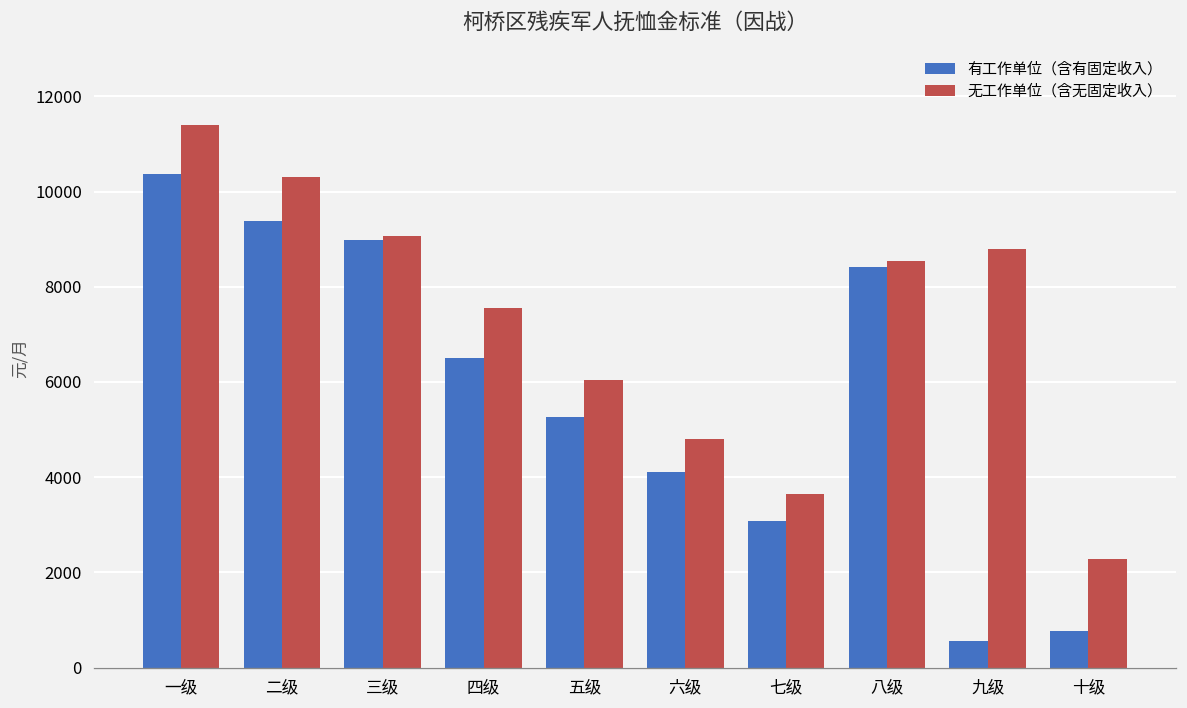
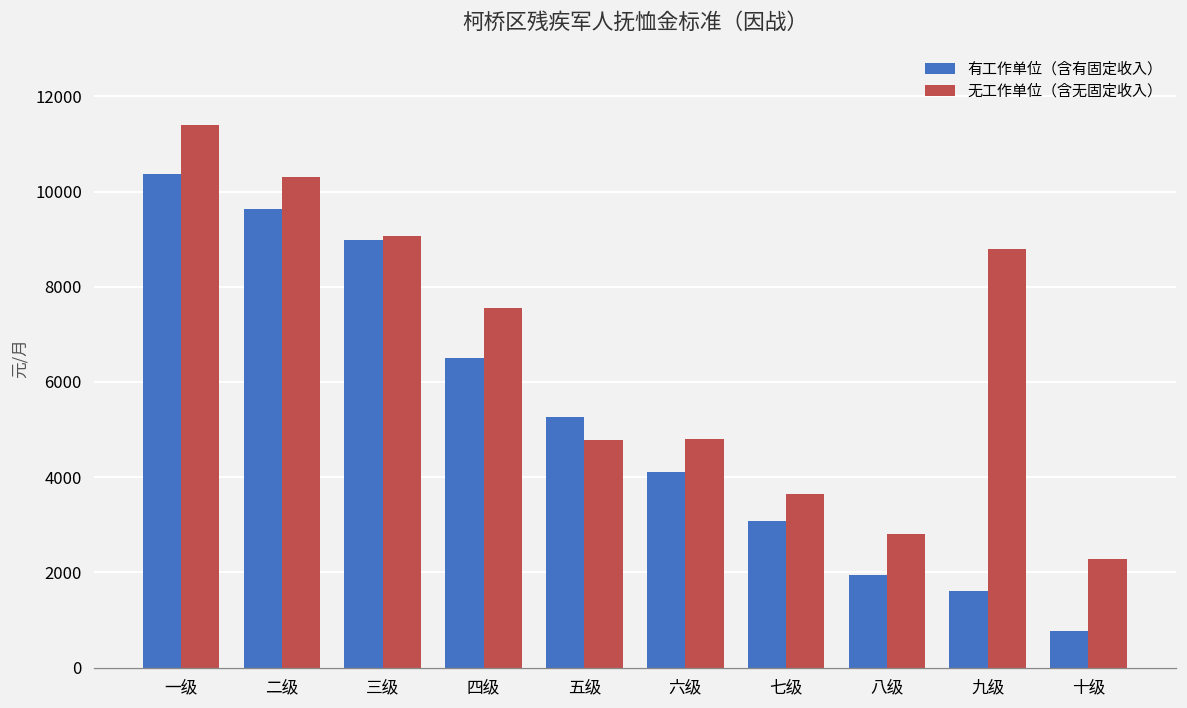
有工作单位（含有固定收入）, 二级: 9400 -> 9600
无工作单位（含无固定收入）, 五级: 6000 -> 4800
有工作单位（含有固定收入）, 八级: 8400 -> 1900
无工作单位（含无固定收入）, 八级: 8600 -> 2800
有工作单位（含有固定收入）, 九级: 600 -> 1600
